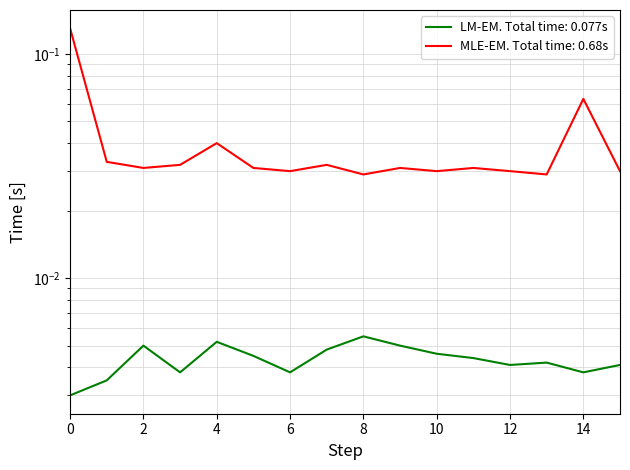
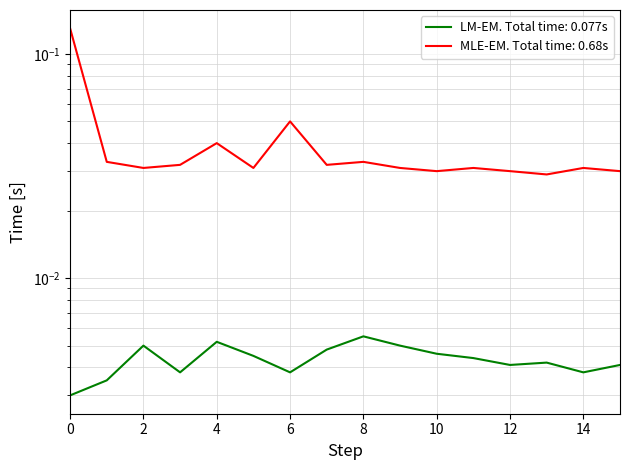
MLE-EM. Total time: 0.68s, 6: 0.03 -> 0.05
MLE-EM. Total time: 0.68s, 8: 0.029 -> 0.033
MLE-EM. Total time: 0.68s, 14: 0.063 -> 0.031
